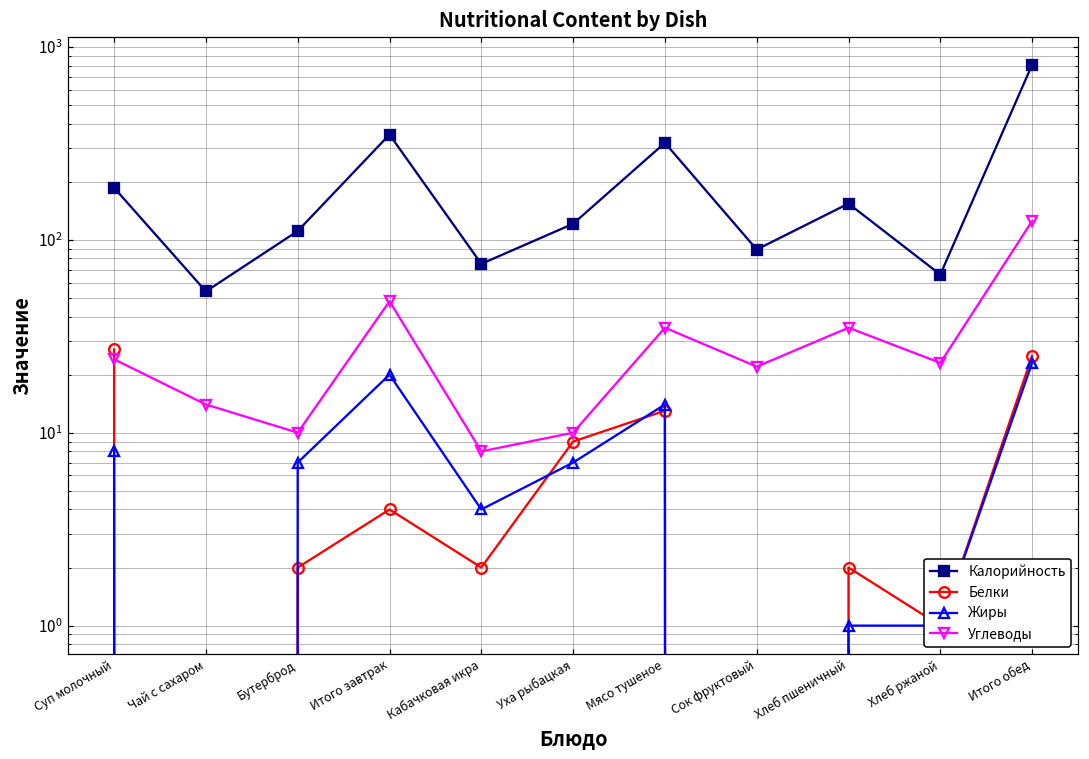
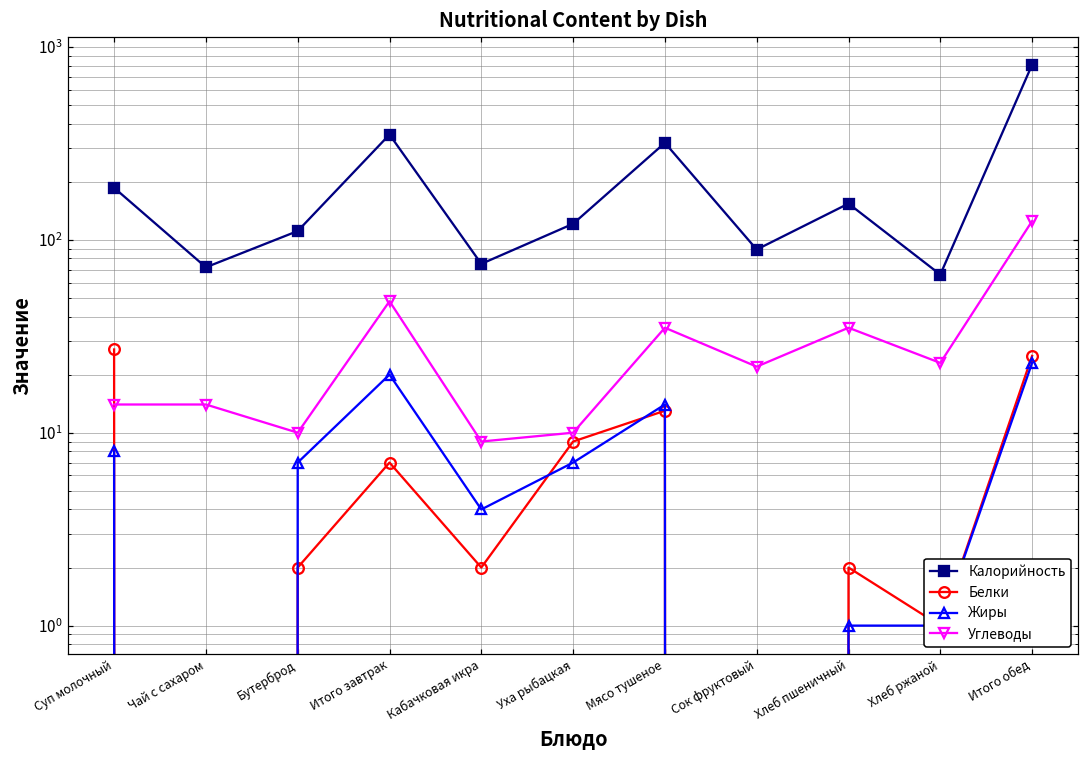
Углеводы, Суп молочный: 24 -> 14
Калорийность, Чай с сахаром: 54 -> 72
Белки, Итого завтрак: 4 -> 7
Углеводы, Кабачковая икра: 8 -> 9
